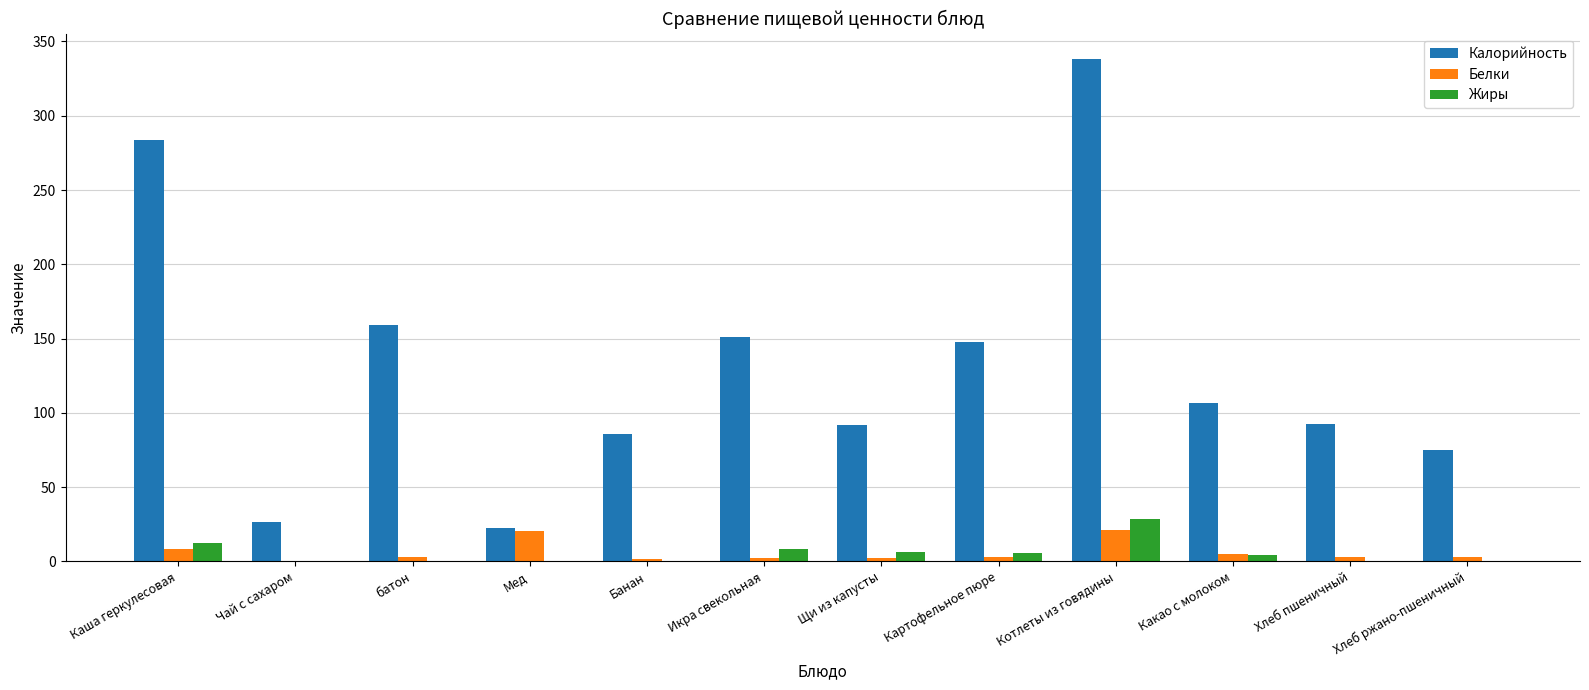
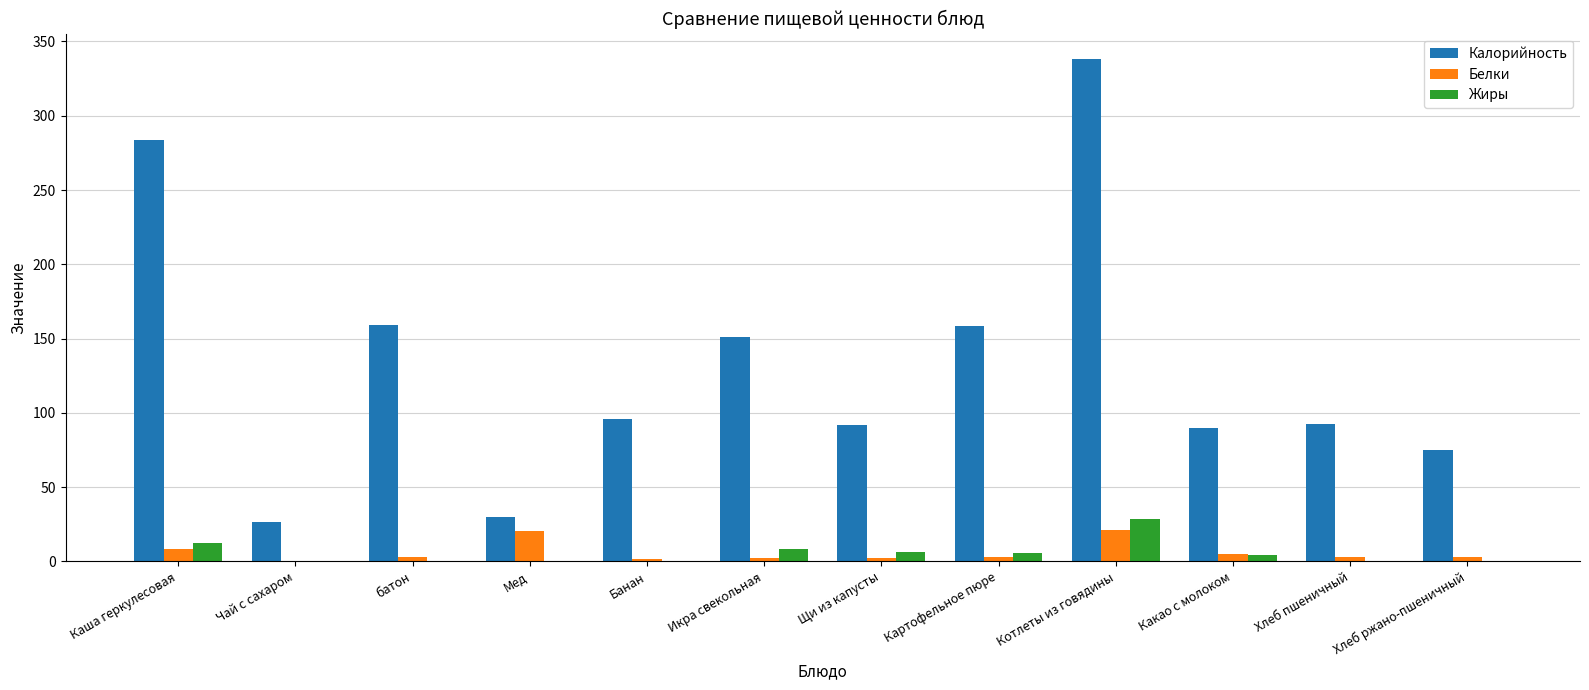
Калорийность, Мед: 22 -> 30
Калорийность, Банан: 86 -> 96
Калорийность, Картофельное пюре: 148 -> 158
Калорийность, Какао с молоком: 107 -> 90
